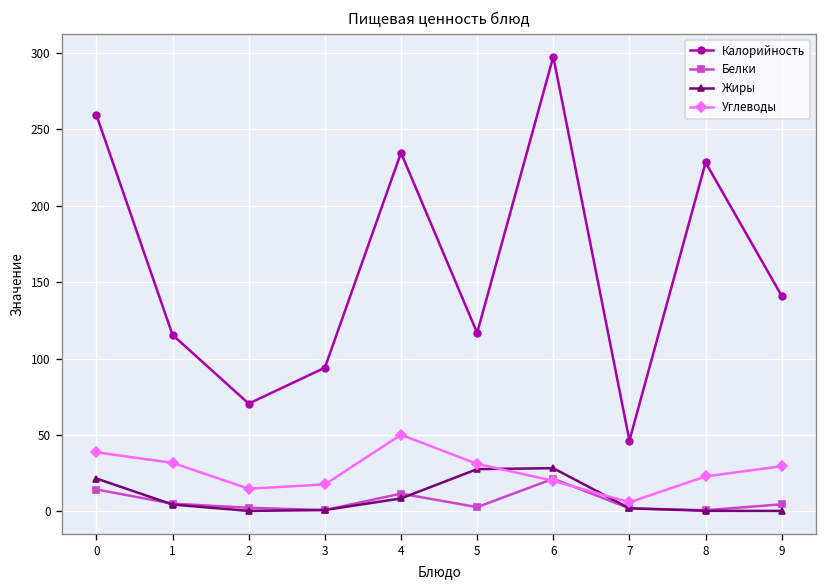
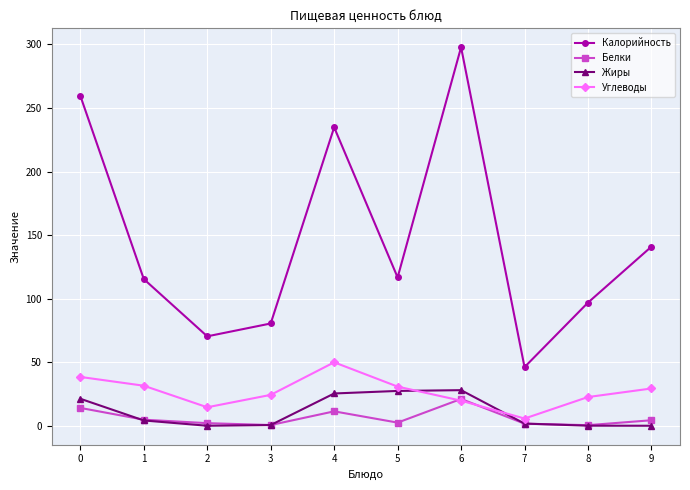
Калорийность, 3: 94 -> 81
Углеводы, 3: 18 -> 25
Жиры, 4: 8 -> 26
Калорийность, 8: 228 -> 97
